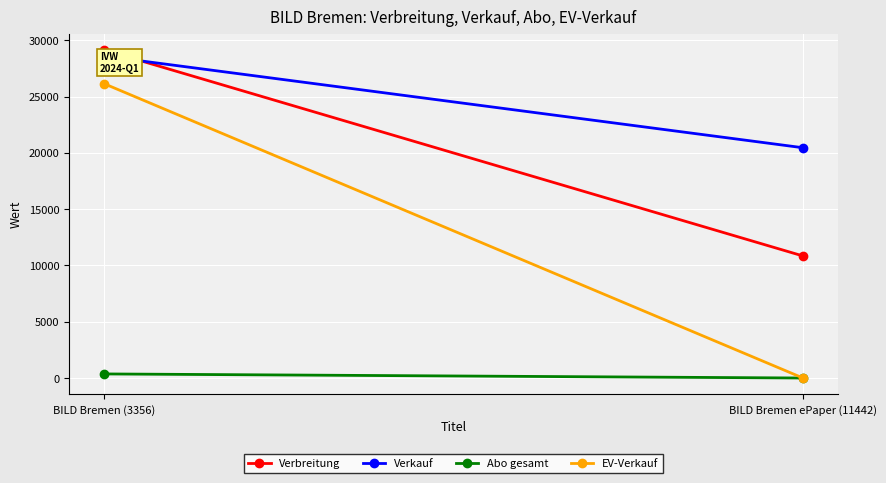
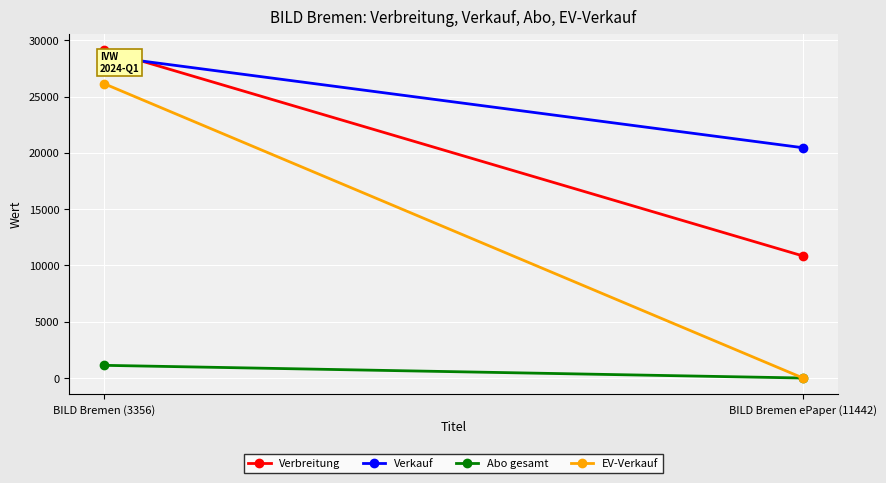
Abo gesamt, BILD Bremen (3356): 400 -> 1100
